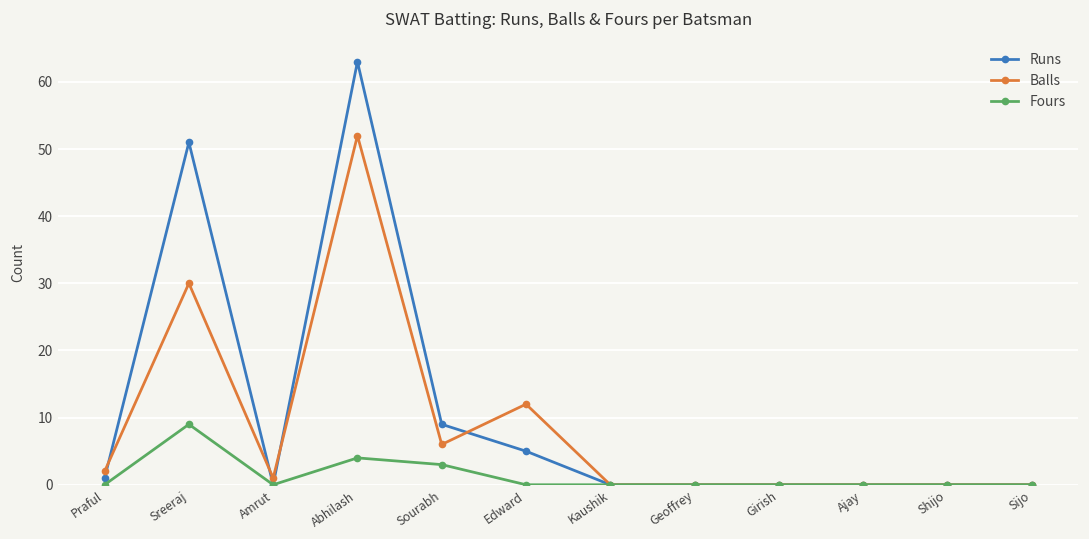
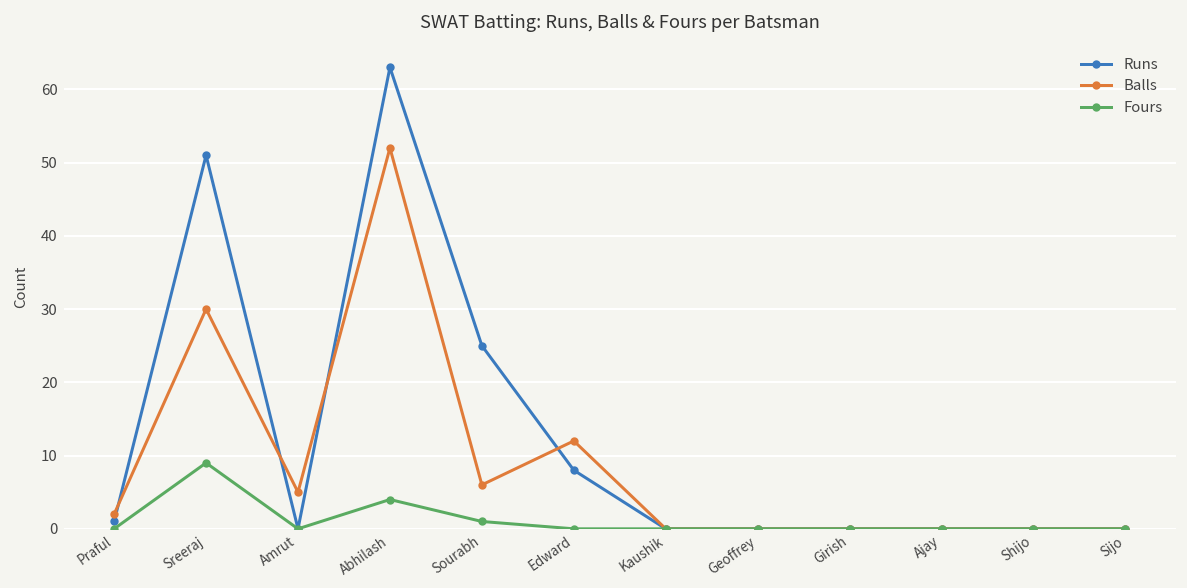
Balls, Amrut: 1 -> 5
Runs, Sourabh: 9 -> 25
Fours, Sourabh: 3 -> 1
Runs, Edward: 5 -> 8
